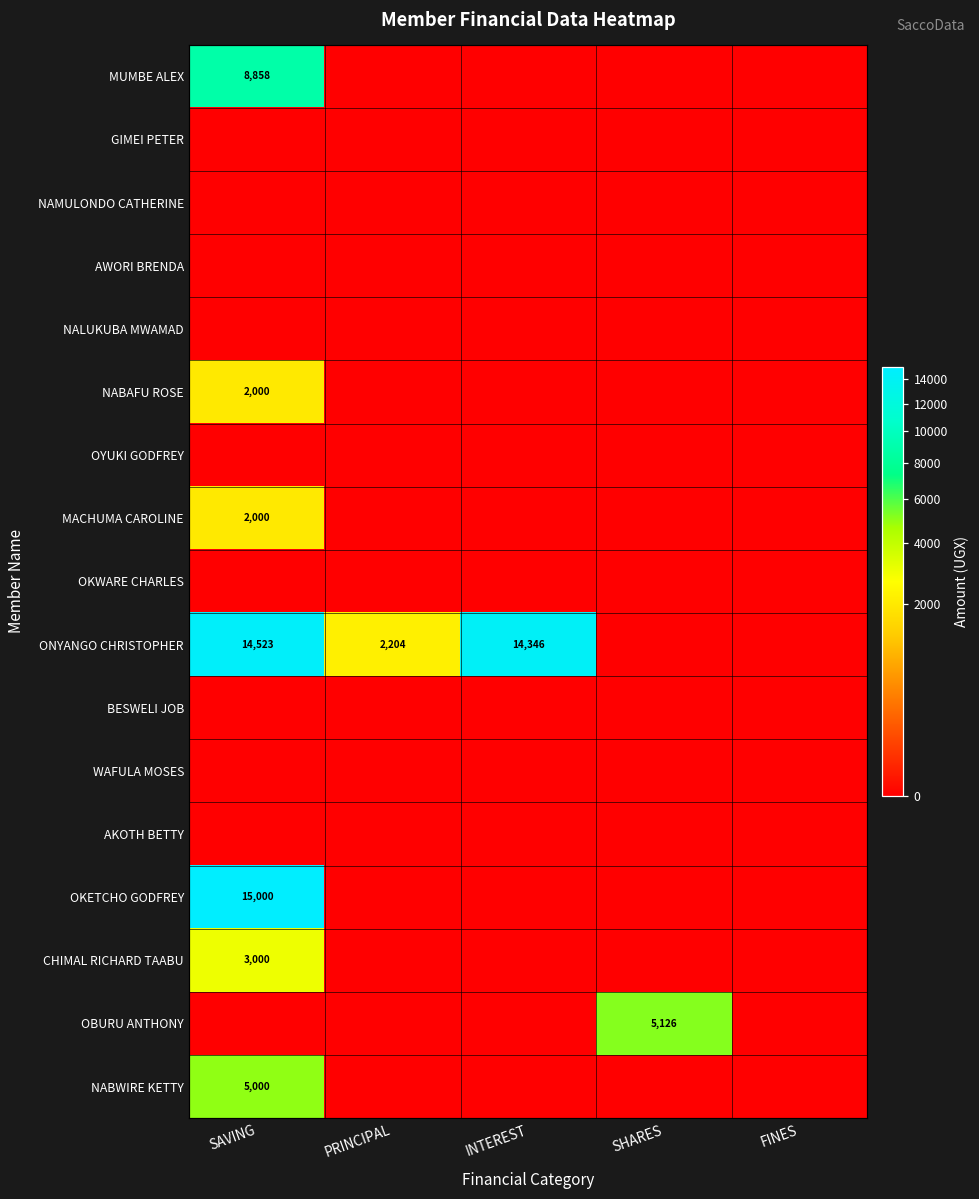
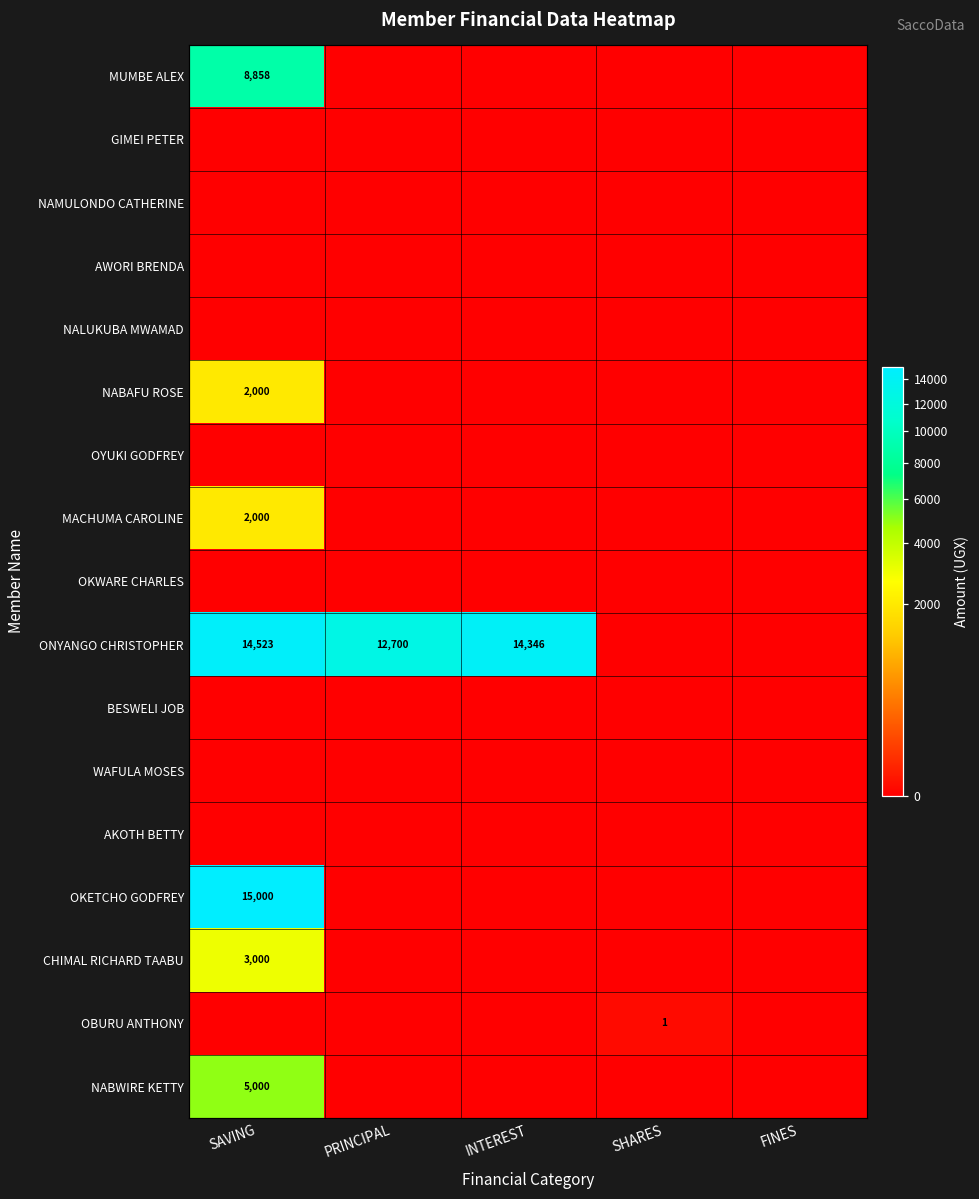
ONYANGO CHRISTOPHER, PRINCIPAL: 2,204 -> 12,700
OBURU ANTHONY, SHARES: 5,126 -> 1
